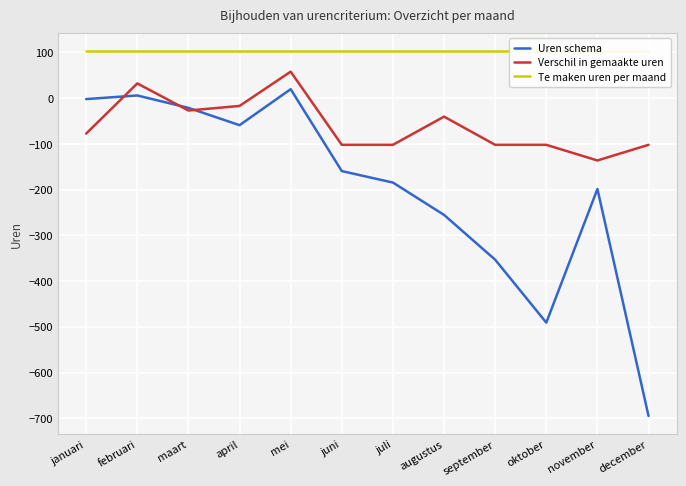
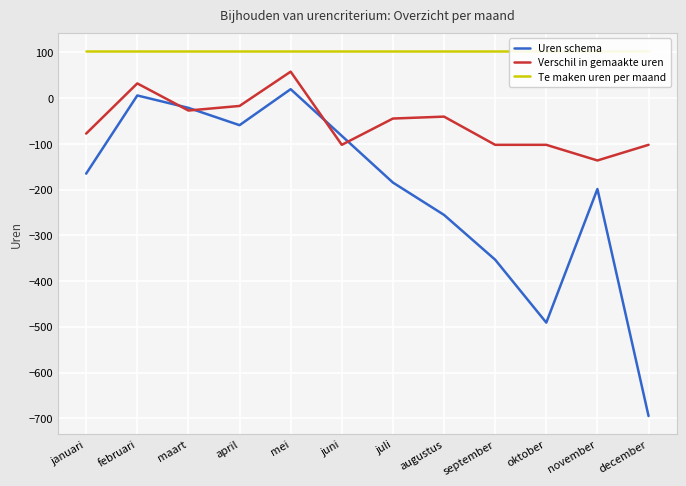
Uren schema, januari: 0 -> -170
Uren schema, juni: -160 -> -80
Verschil in gemaakte uren, juli: -100 -> -40
